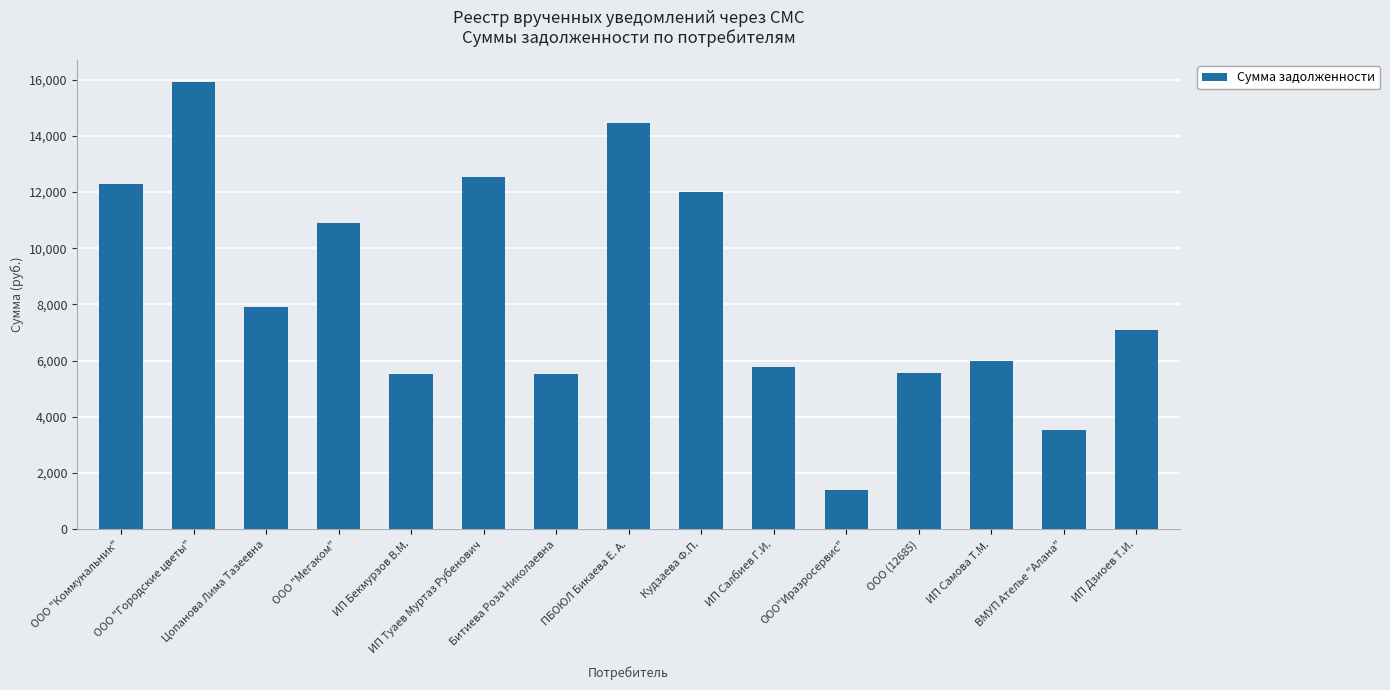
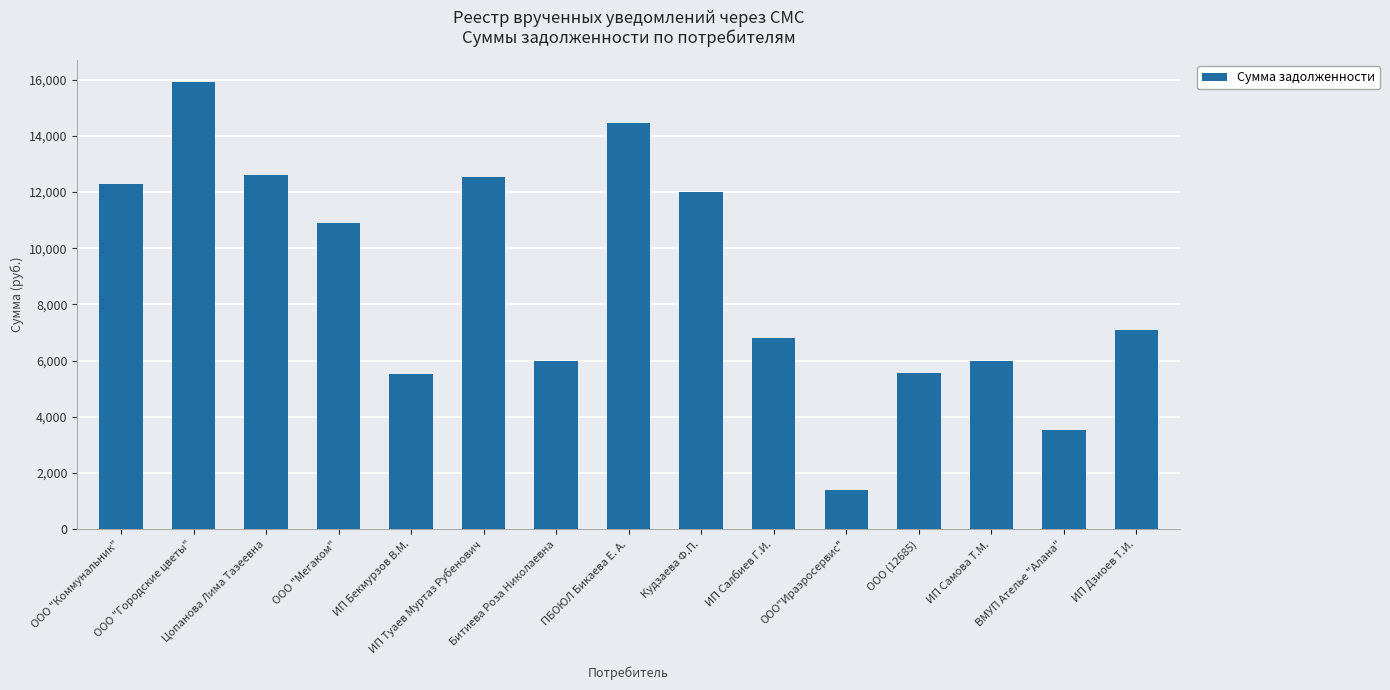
Цопанова Лима Тазеевна: 7,900 -> 12,600
Битиева Роза Николаевна: 5,500 -> 6,000
ИП Салбиев Г.И.: 5,800 -> 6,800
